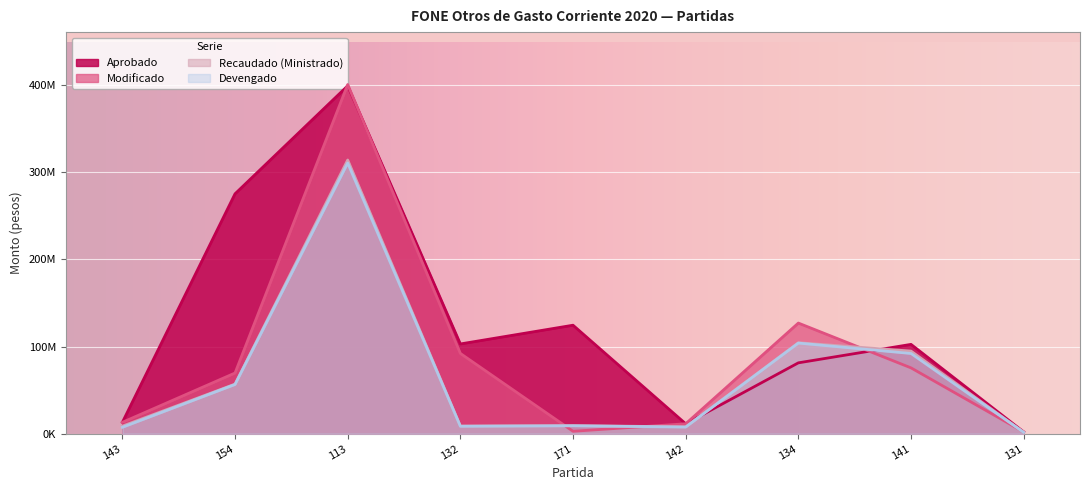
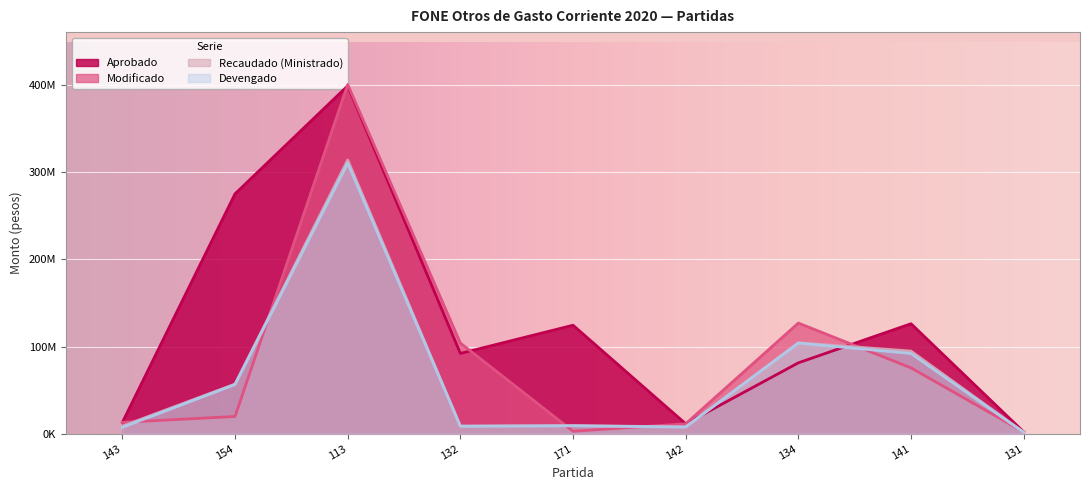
Modificado, 154: 70000000 -> 20000000
Aprobado, 132: 100000000 -> 90000000
Modificado, 132: 90000000 -> 100000000
Aprobado, 141: 100000000 -> 130000000
